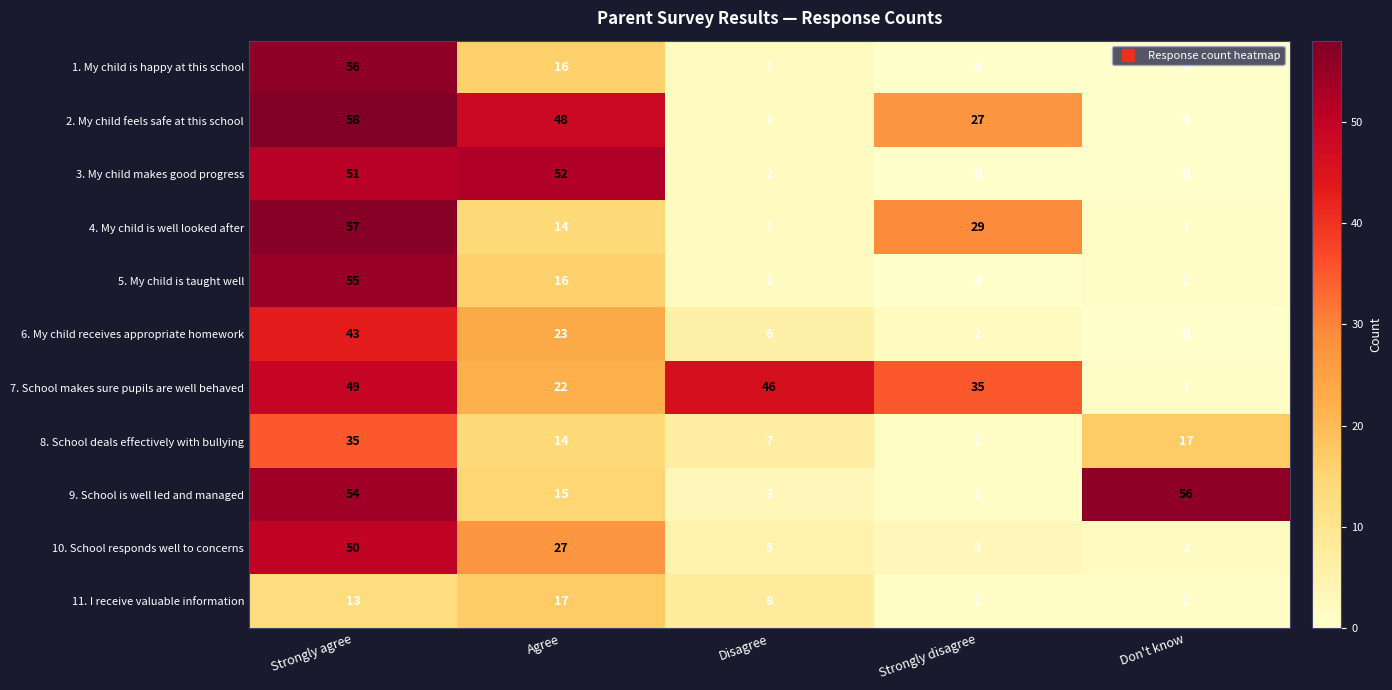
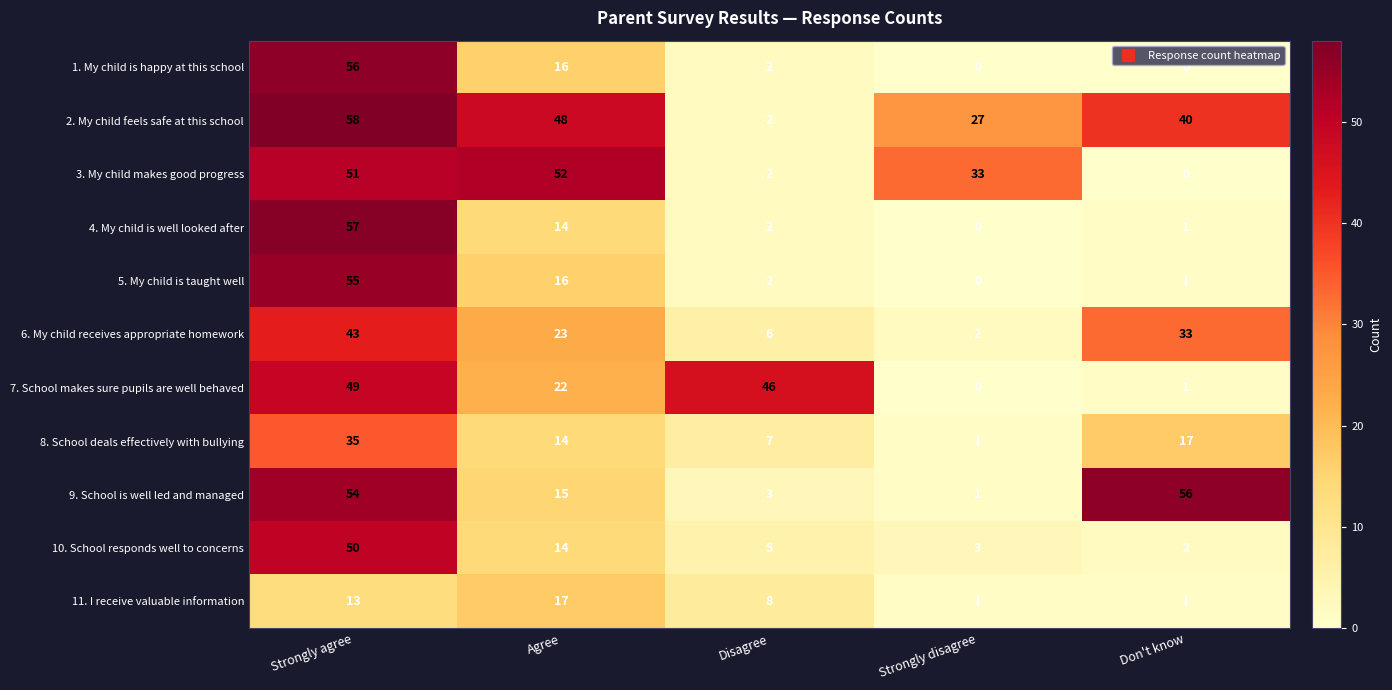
2. My child feels safe at this school, Don't know: 0 -> 40
3. My child makes good progress, Strongly disagree: 0 -> 33
4. My child is well looked after, Strongly disagree: 29 -> 0
6. My child receives appropriate homework, Don't know: 0 -> 33
7. School makes sure pupils are well behaved, Strongly disagree: 35 -> 0
10. School responds well to concerns, Agree: 27 -> 14
